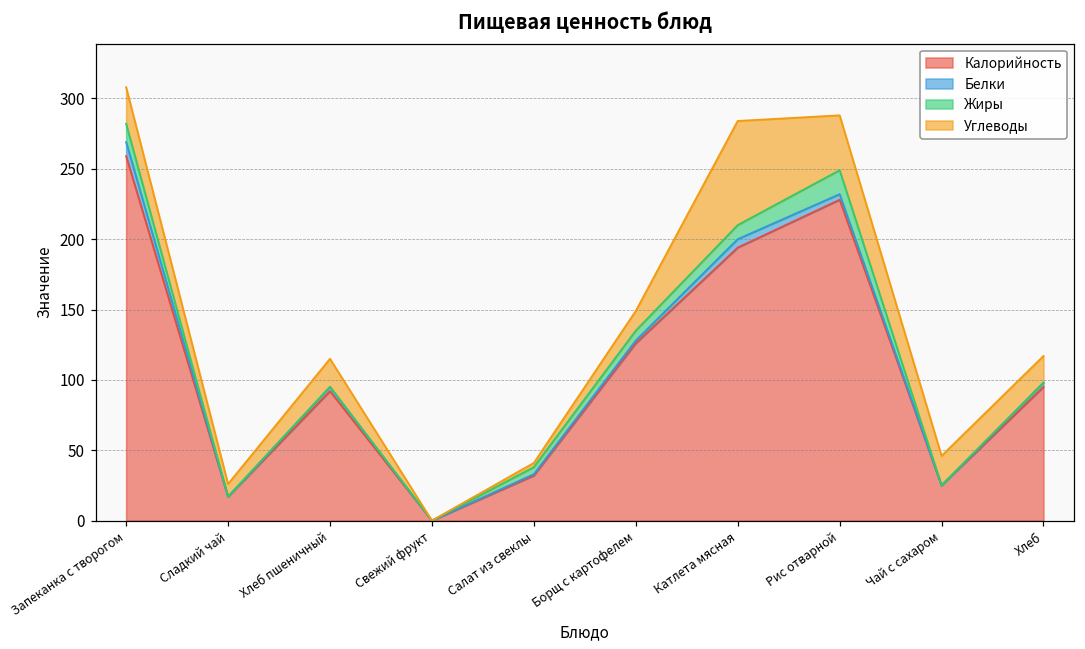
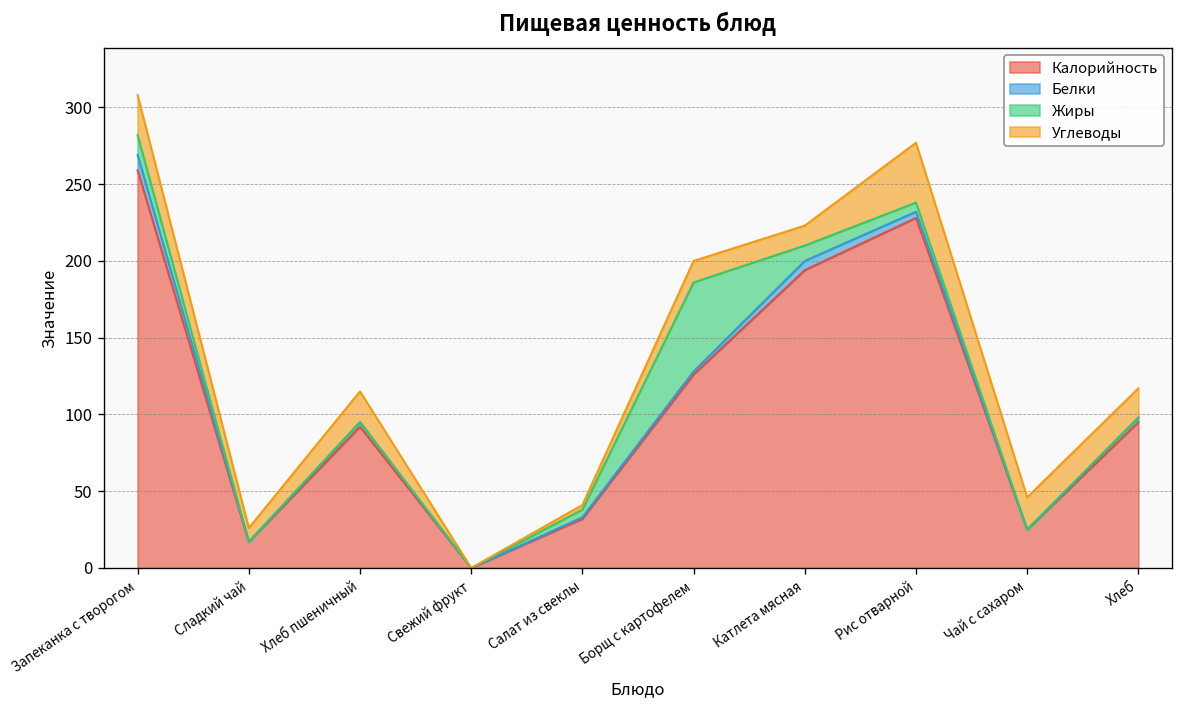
Жиры, Борщ с картофелем: 7 -> 58
Углеводы, Катлета мясная: 74 -> 13
Жиры, Рис отварной: 17 -> 6
